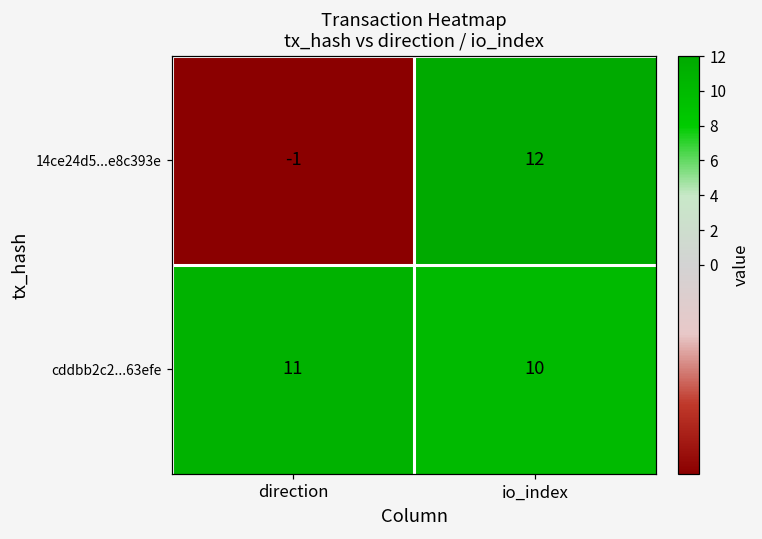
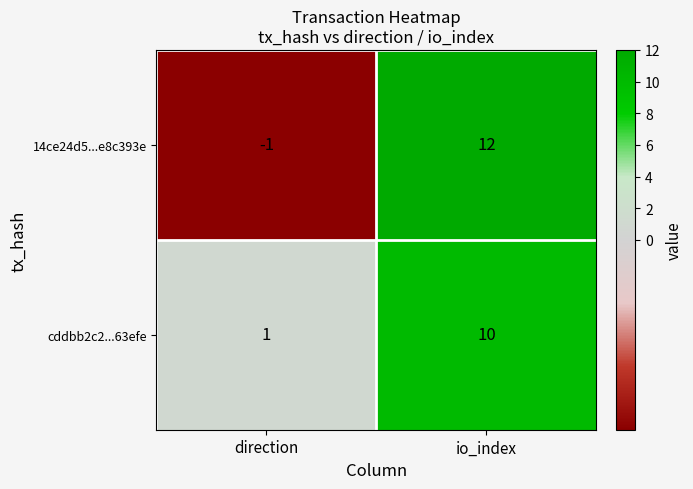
cddbb2c2...63efe, direction: 11 -> 1
